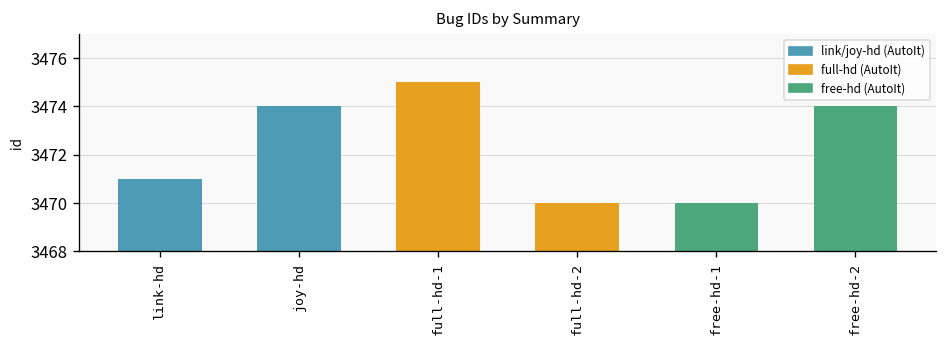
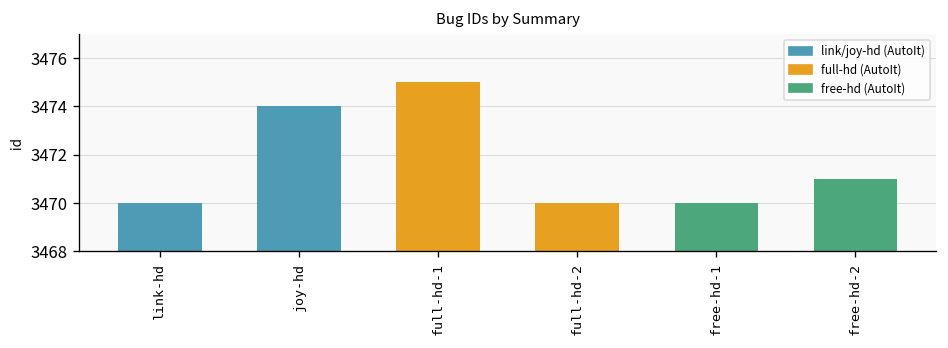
link-hd: 3471 -> 3470
free-hd-2: 3474 -> 3471
